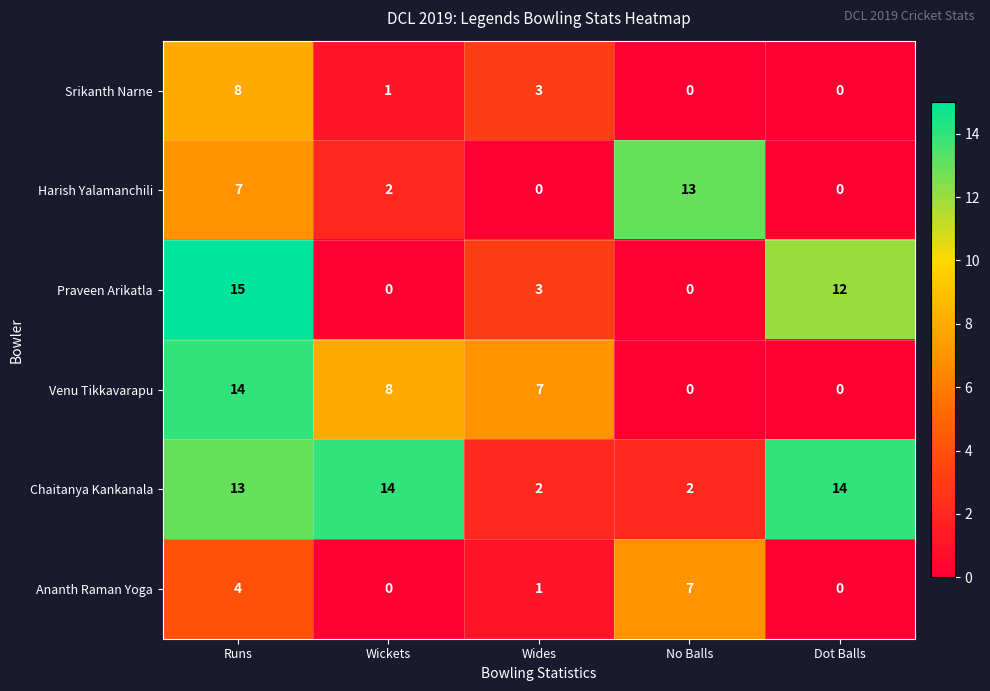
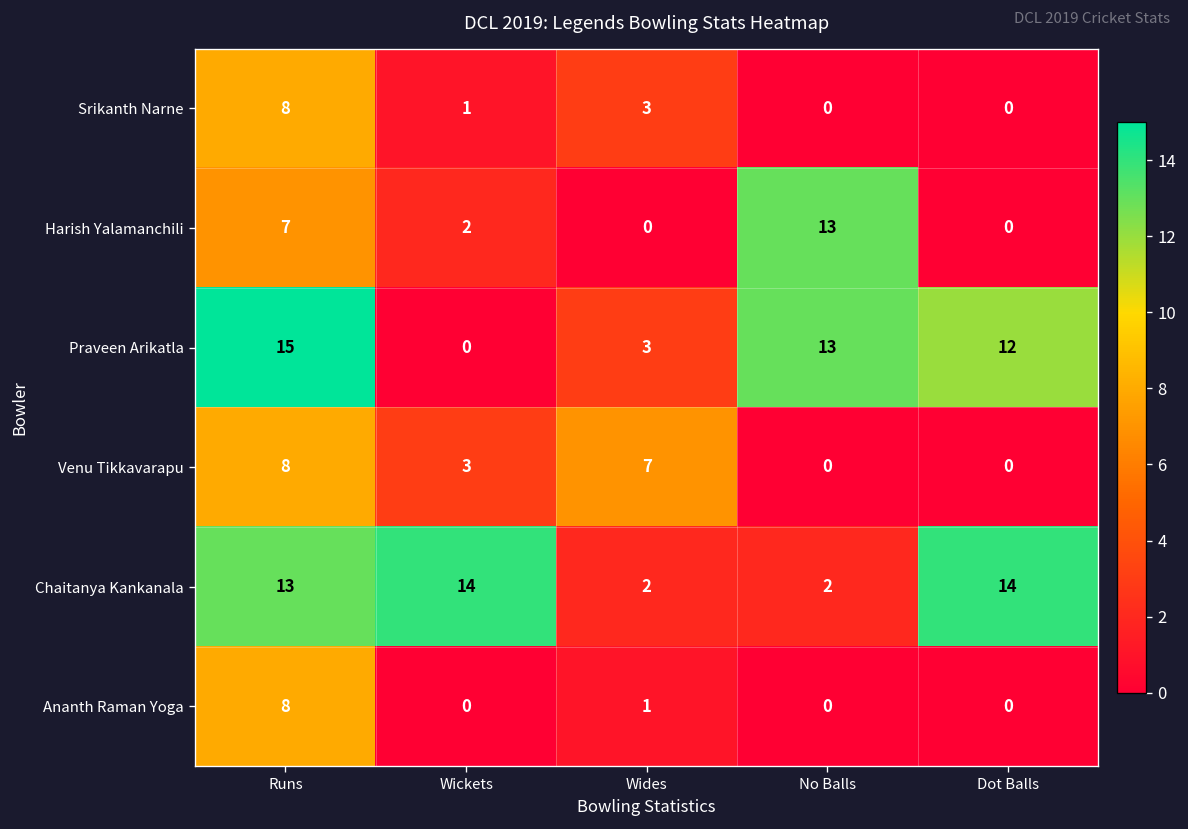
Praveen Arikatla, No Balls: 0 -> 13
Venu Tikkavarapu, Runs: 14 -> 8
Venu Tikkavarapu, Wickets: 8 -> 3
Ananth Raman Yoga, Runs: 4 -> 8
Ananth Raman Yoga, No Balls: 7 -> 0
